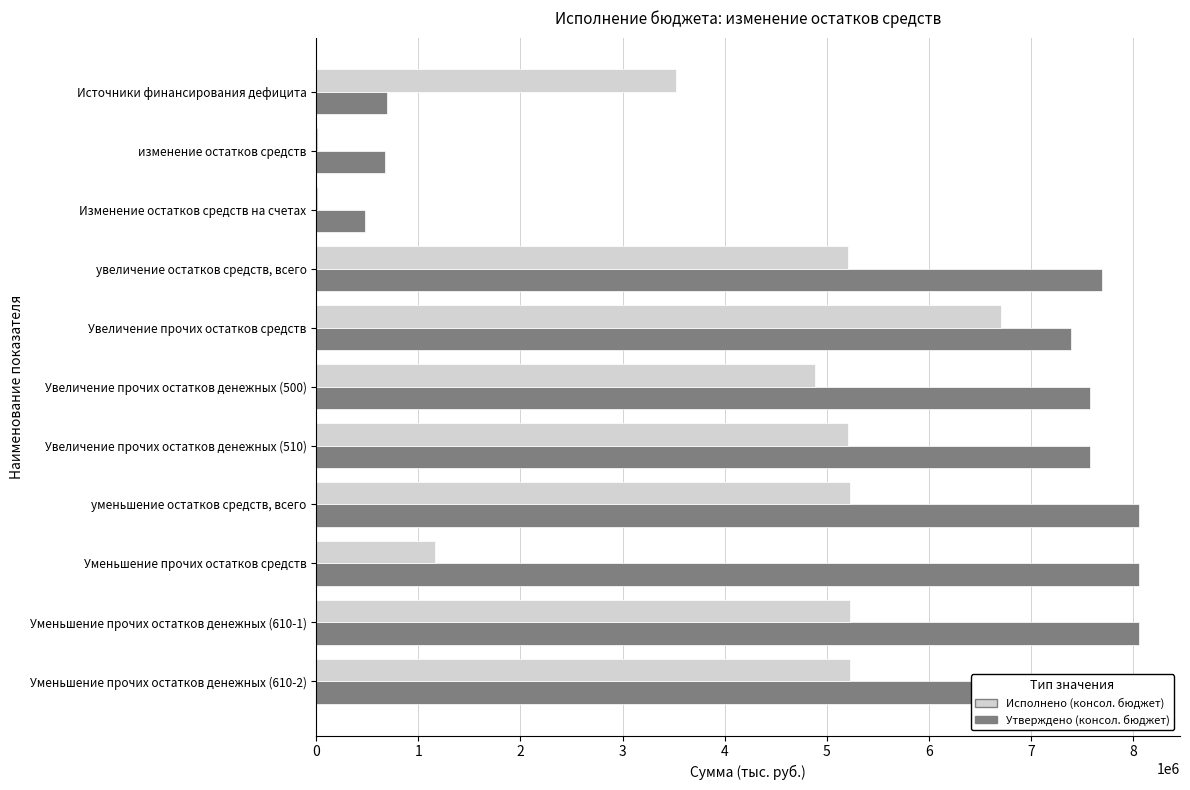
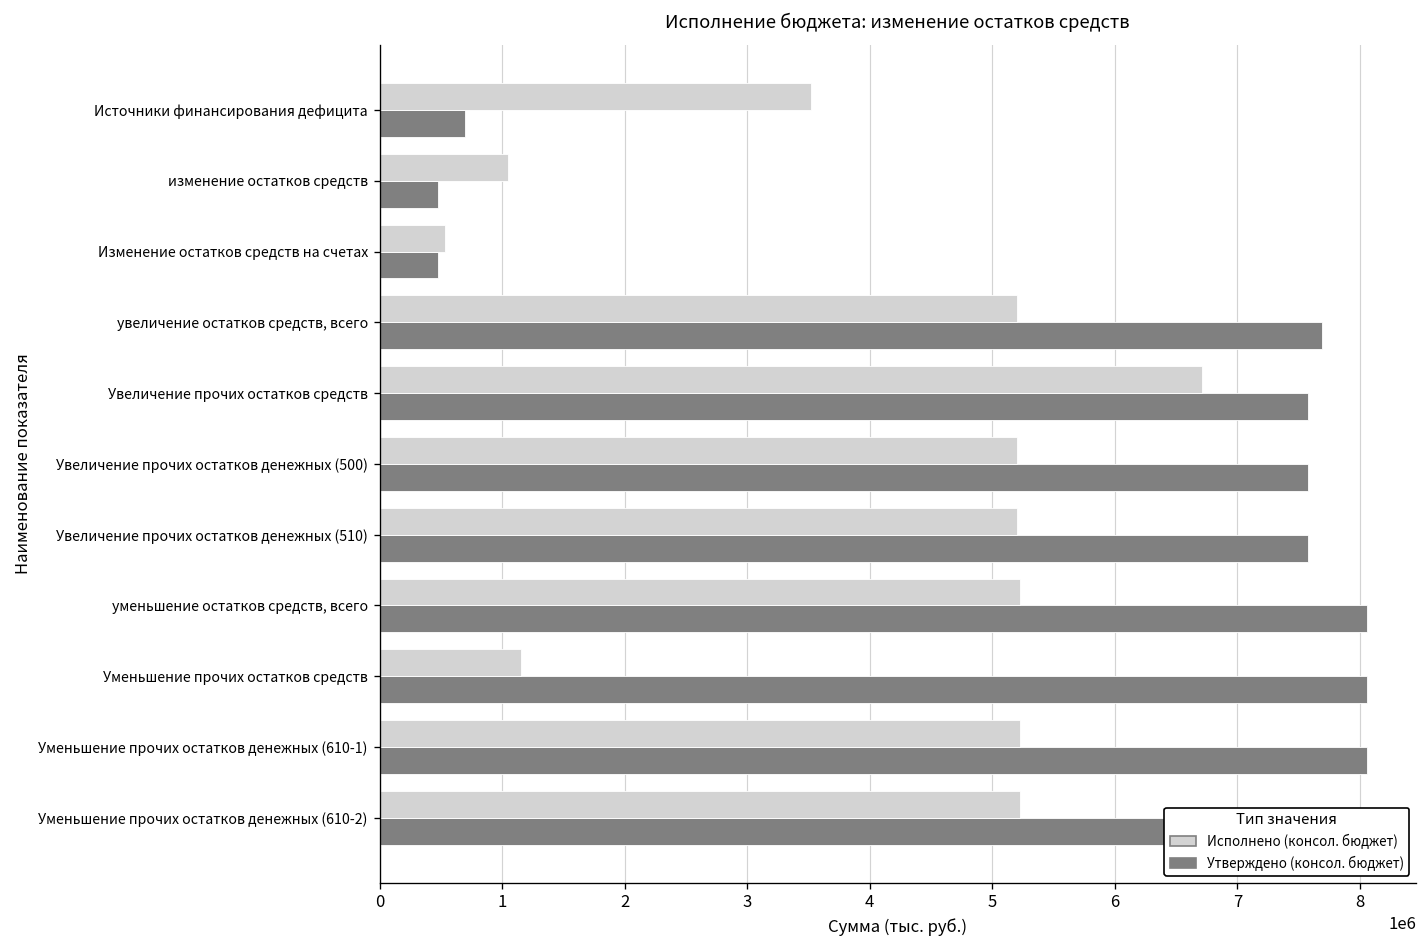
Исполнено (консол. бюджет), изменение остатков средств: 20000 -> 1050000
Утверждено (консол. бюджет), изменение остатков средств: 670000 -> 480000
Исполнено (консол. бюджет), Изменение остатков средств на счетах: 20000 -> 540000
Утверждено (консол. бюджет), Увеличение прочих остатков средств: 7390000 -> 7580000
Исполнено (консол. бюджет), Увеличение прочих остатков денежных (500): 4890000 -> 5210000
